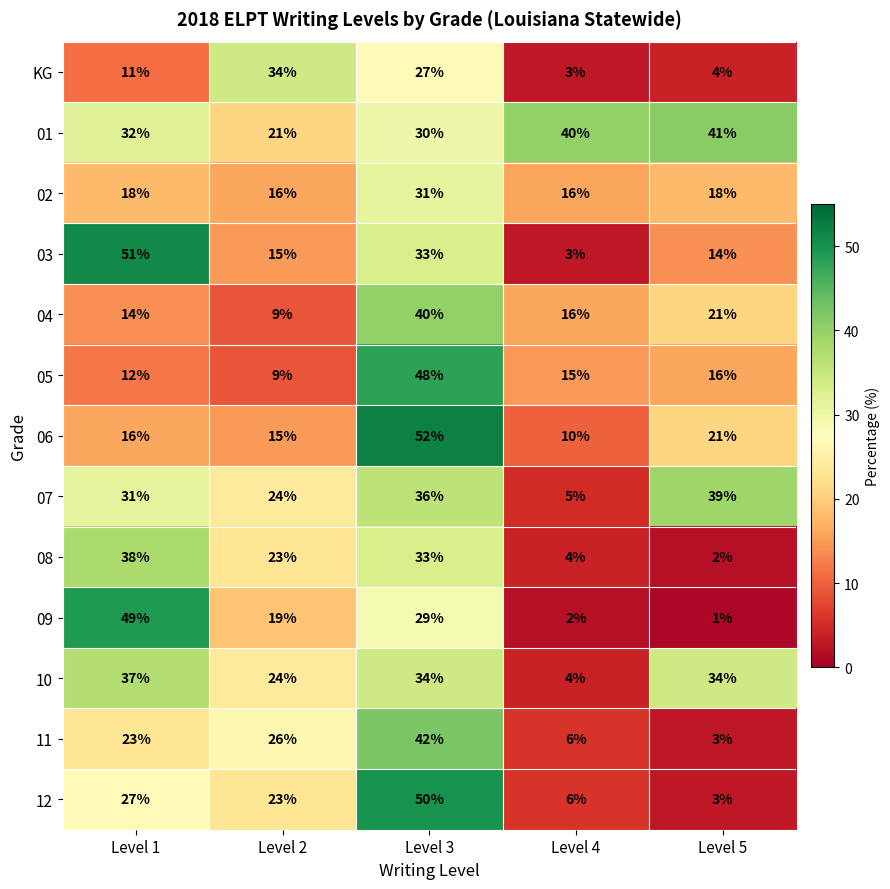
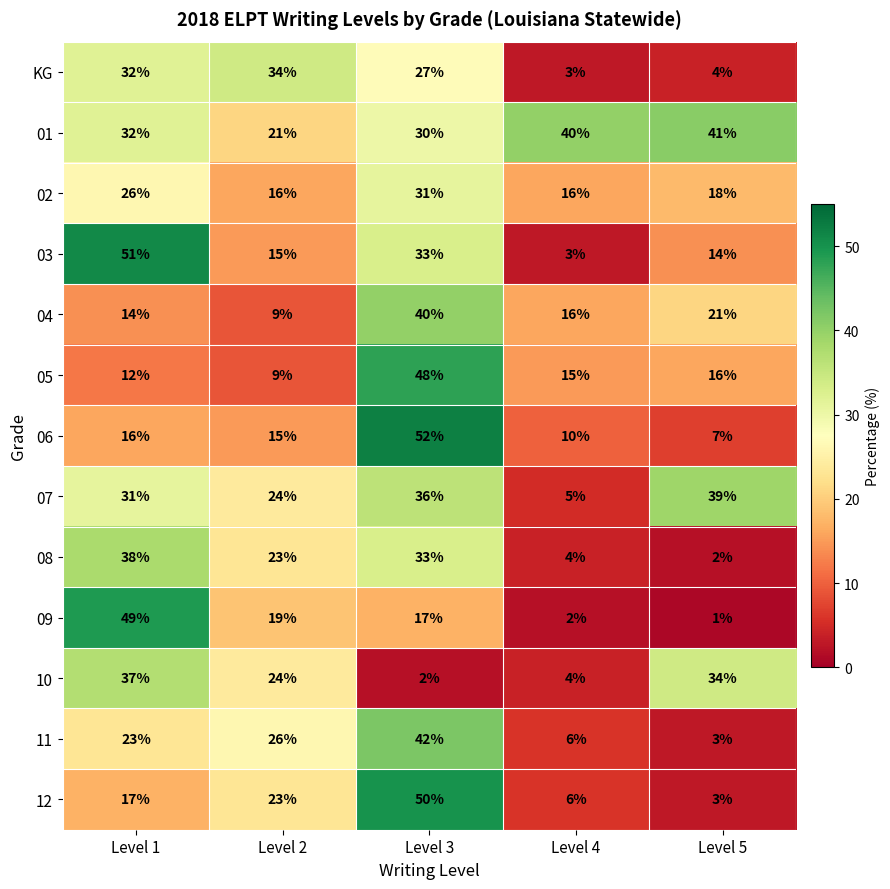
KG, Level 1: 11% -> 32%
02, Level 1: 18% -> 26%
06, Level 5: 21% -> 7%
09, Level 3: 29% -> 17%
10, Level 3: 34% -> 2%
12, Level 1: 27% -> 17%
